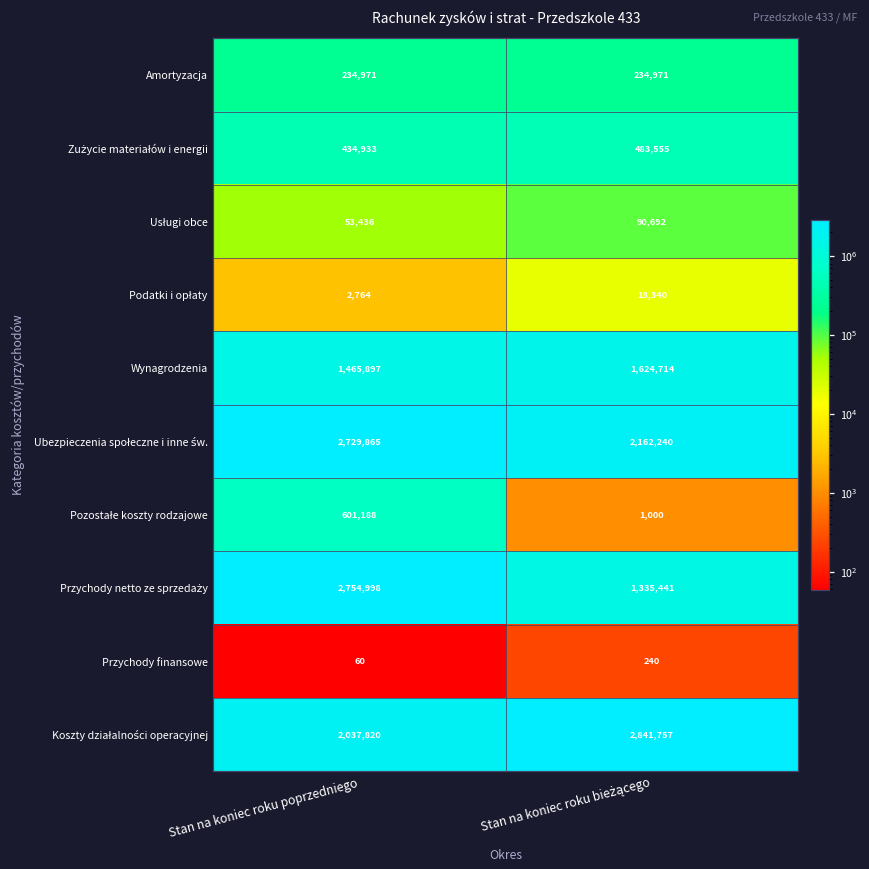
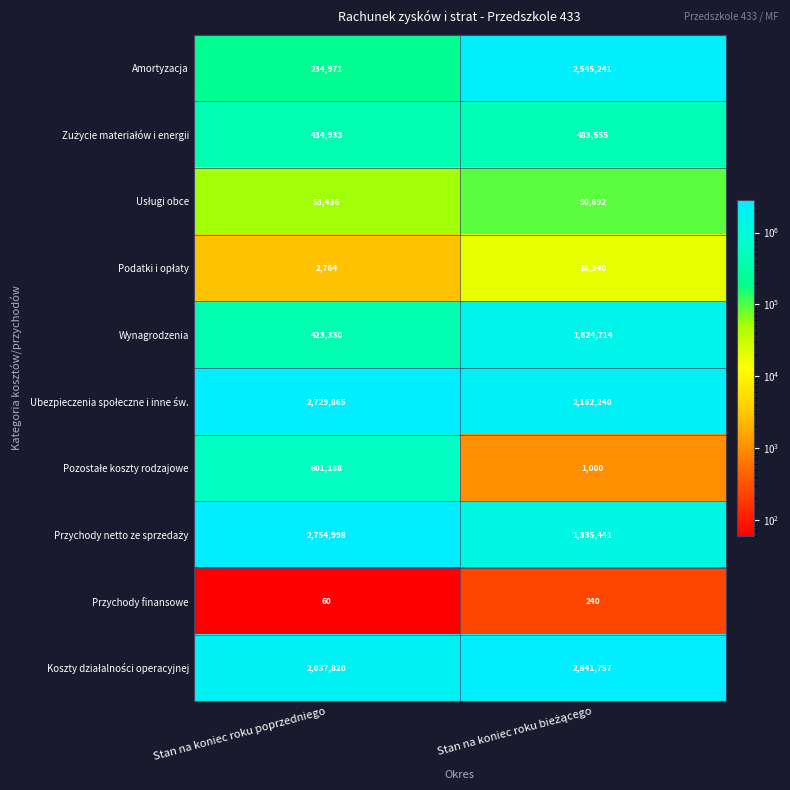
Amortyzacja, Stan na koniec roku bieżącego: 234,971 -> 2,545,241
Wynagrodzenia, Stan na koniec roku poprzedniego: 1,465,897 -> 423,330
